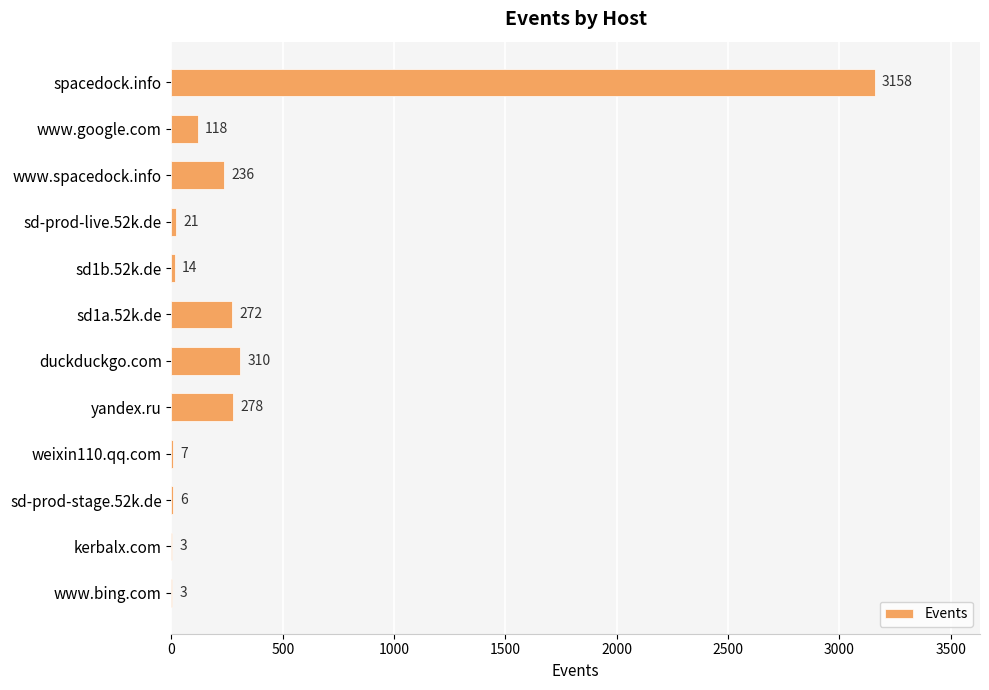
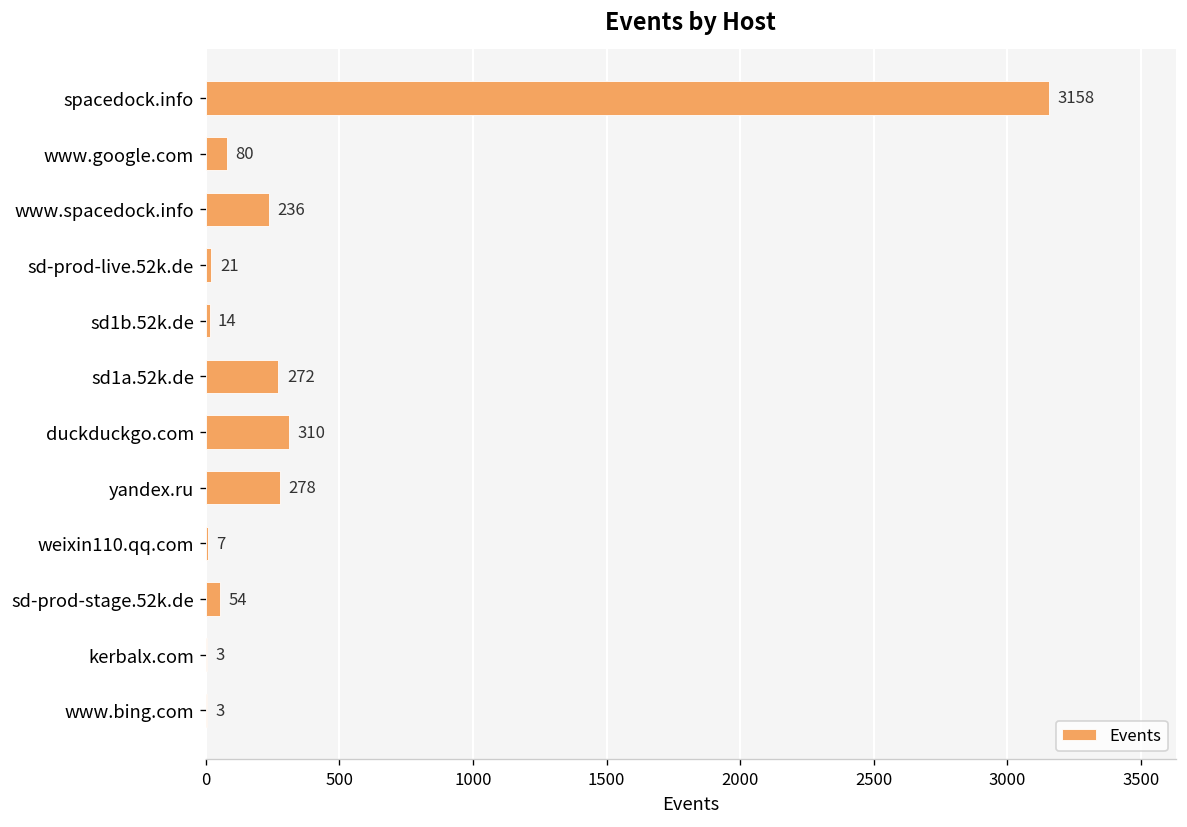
www.google.com: 118 -> 80
sd-prod-stage.52k.de: 6 -> 54
